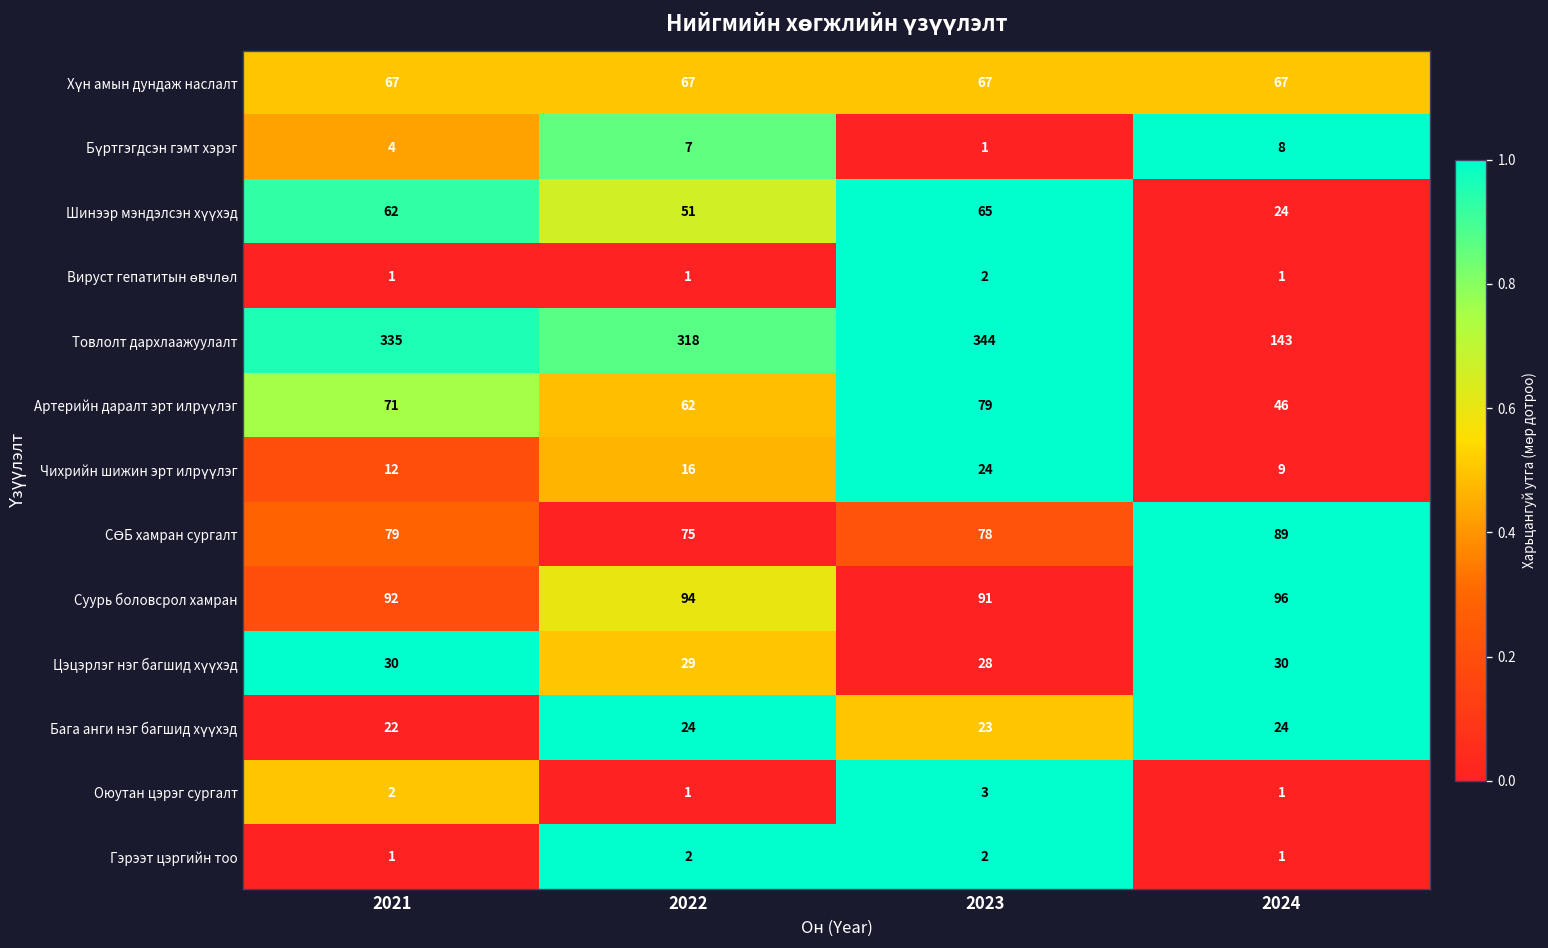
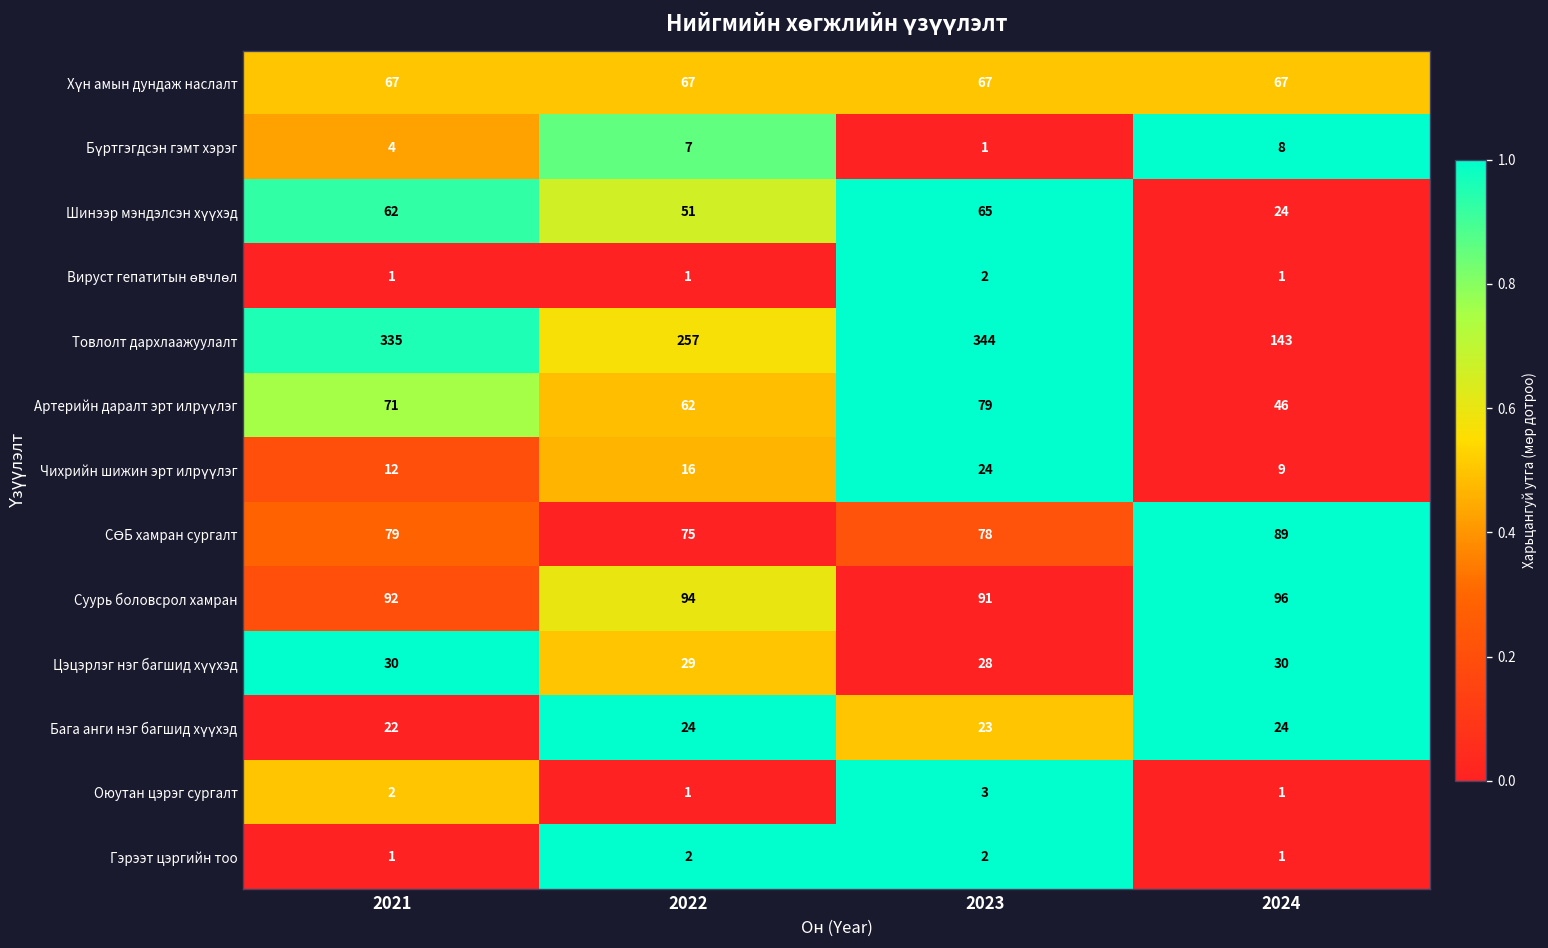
Товлолт дархлаажуулалт, 2022: 318 -> 257
